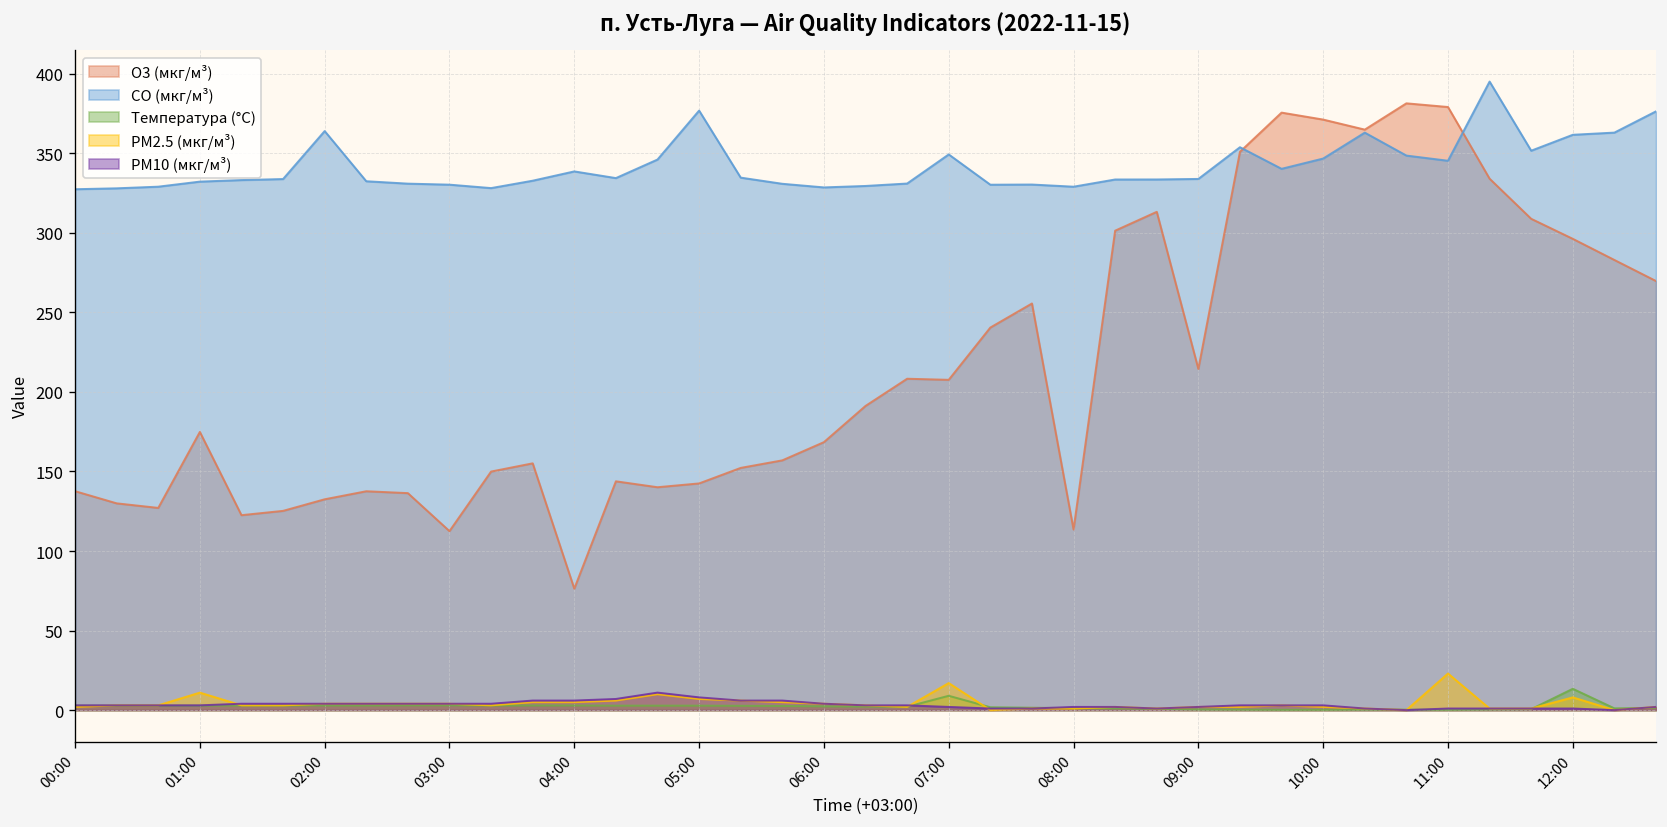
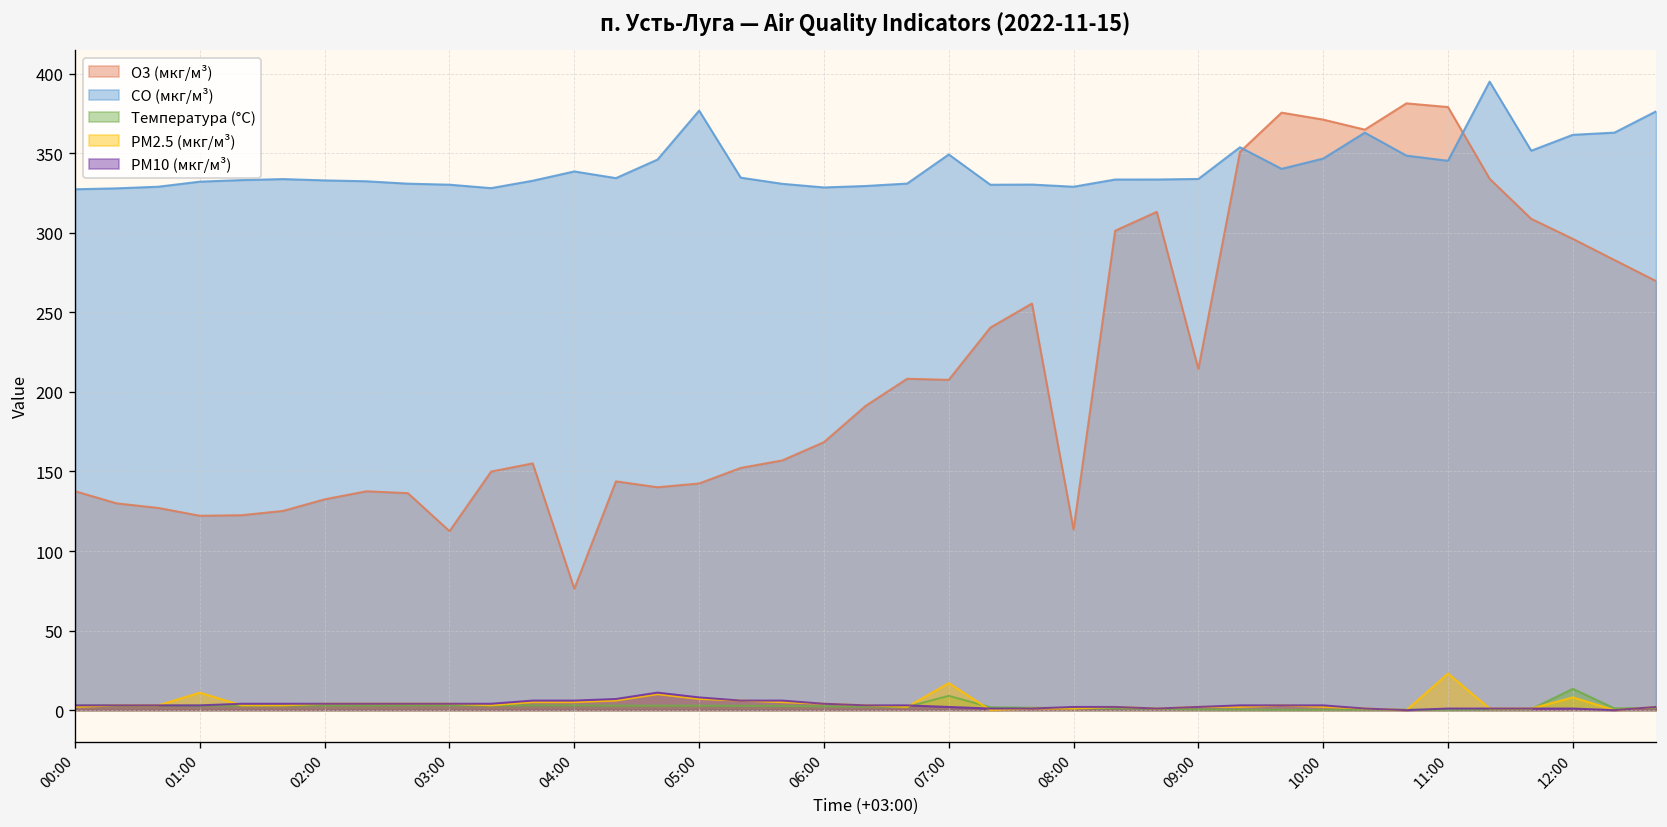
O3 (мкг/м³), 01:00: 175 -> 122
CO (мкг/м³), 02:00: 364 -> 333
